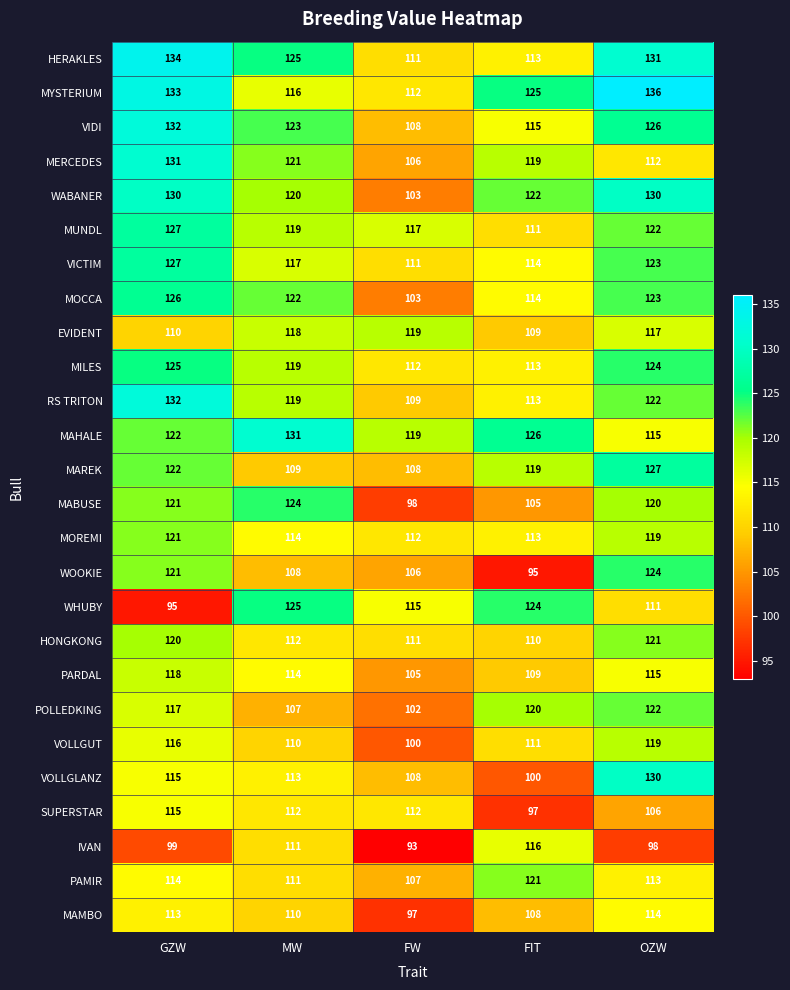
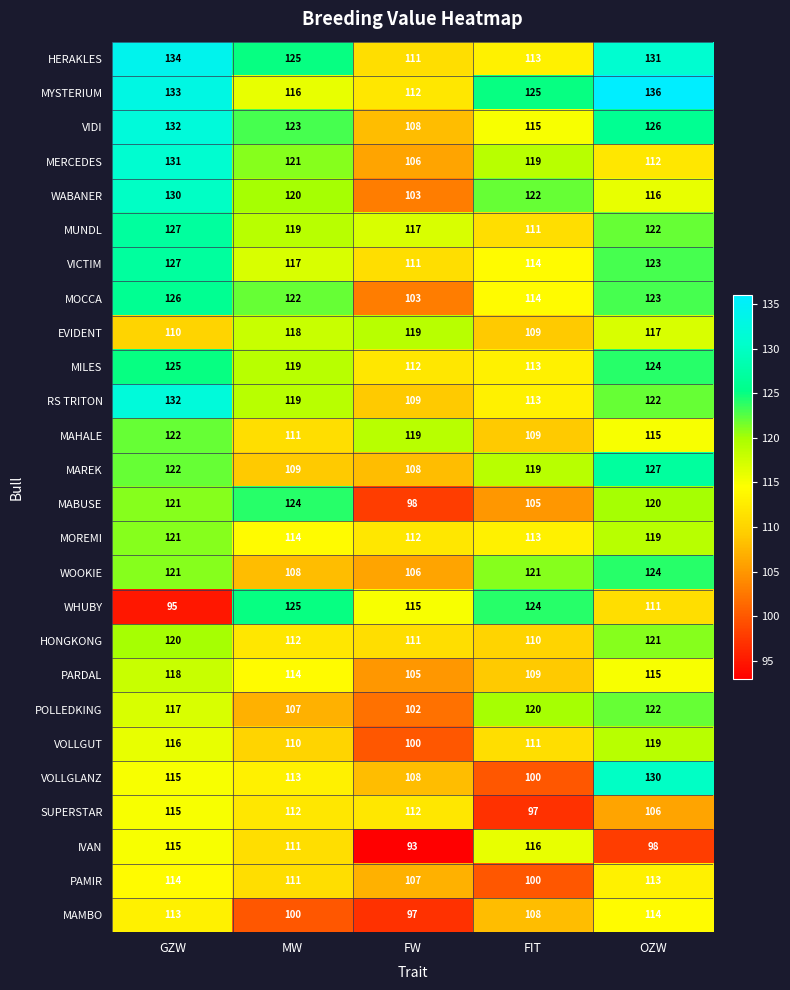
WABANER, OZW: 130 -> 116
MAHALE, MW: 131 -> 111
MAHALE, FIT: 126 -> 109
WOOKIE, FIT: 95 -> 121
IVAN, GZW: 99 -> 115
PAMIR, FIT: 121 -> 100
MAMBO, MW: 110 -> 100
